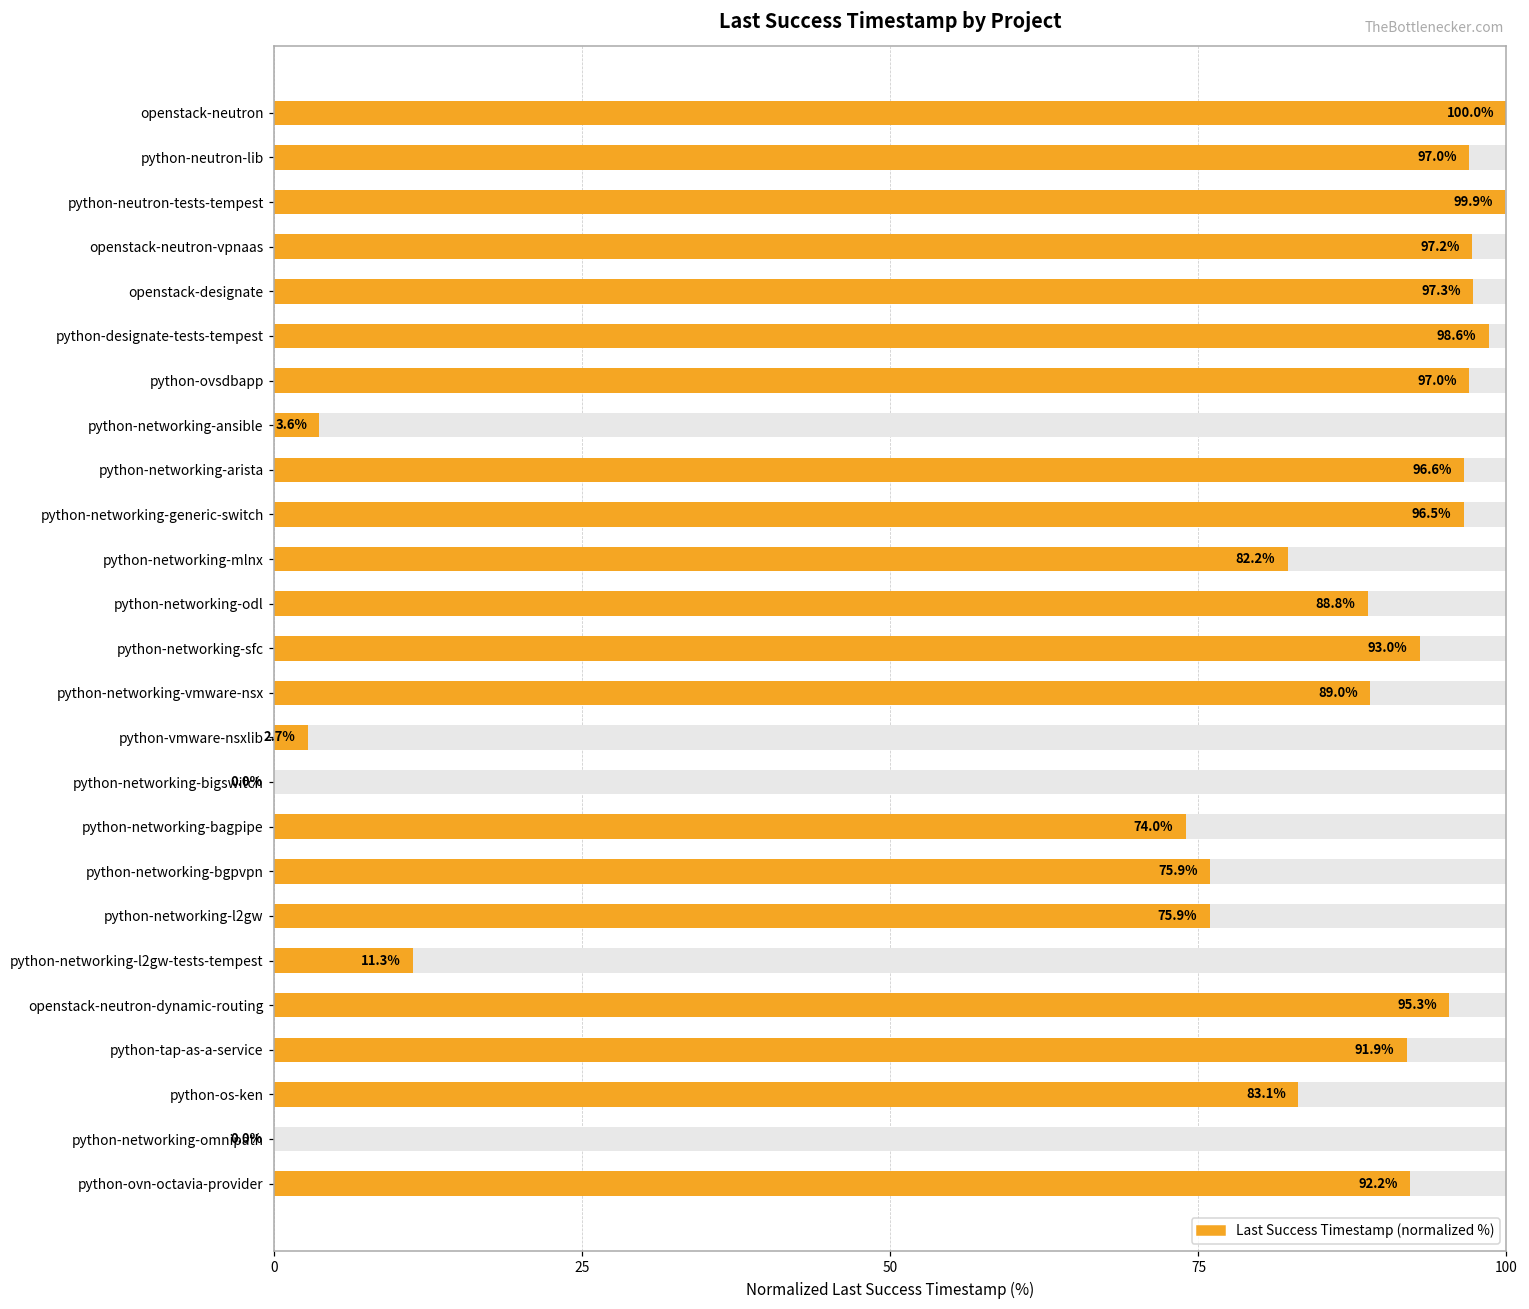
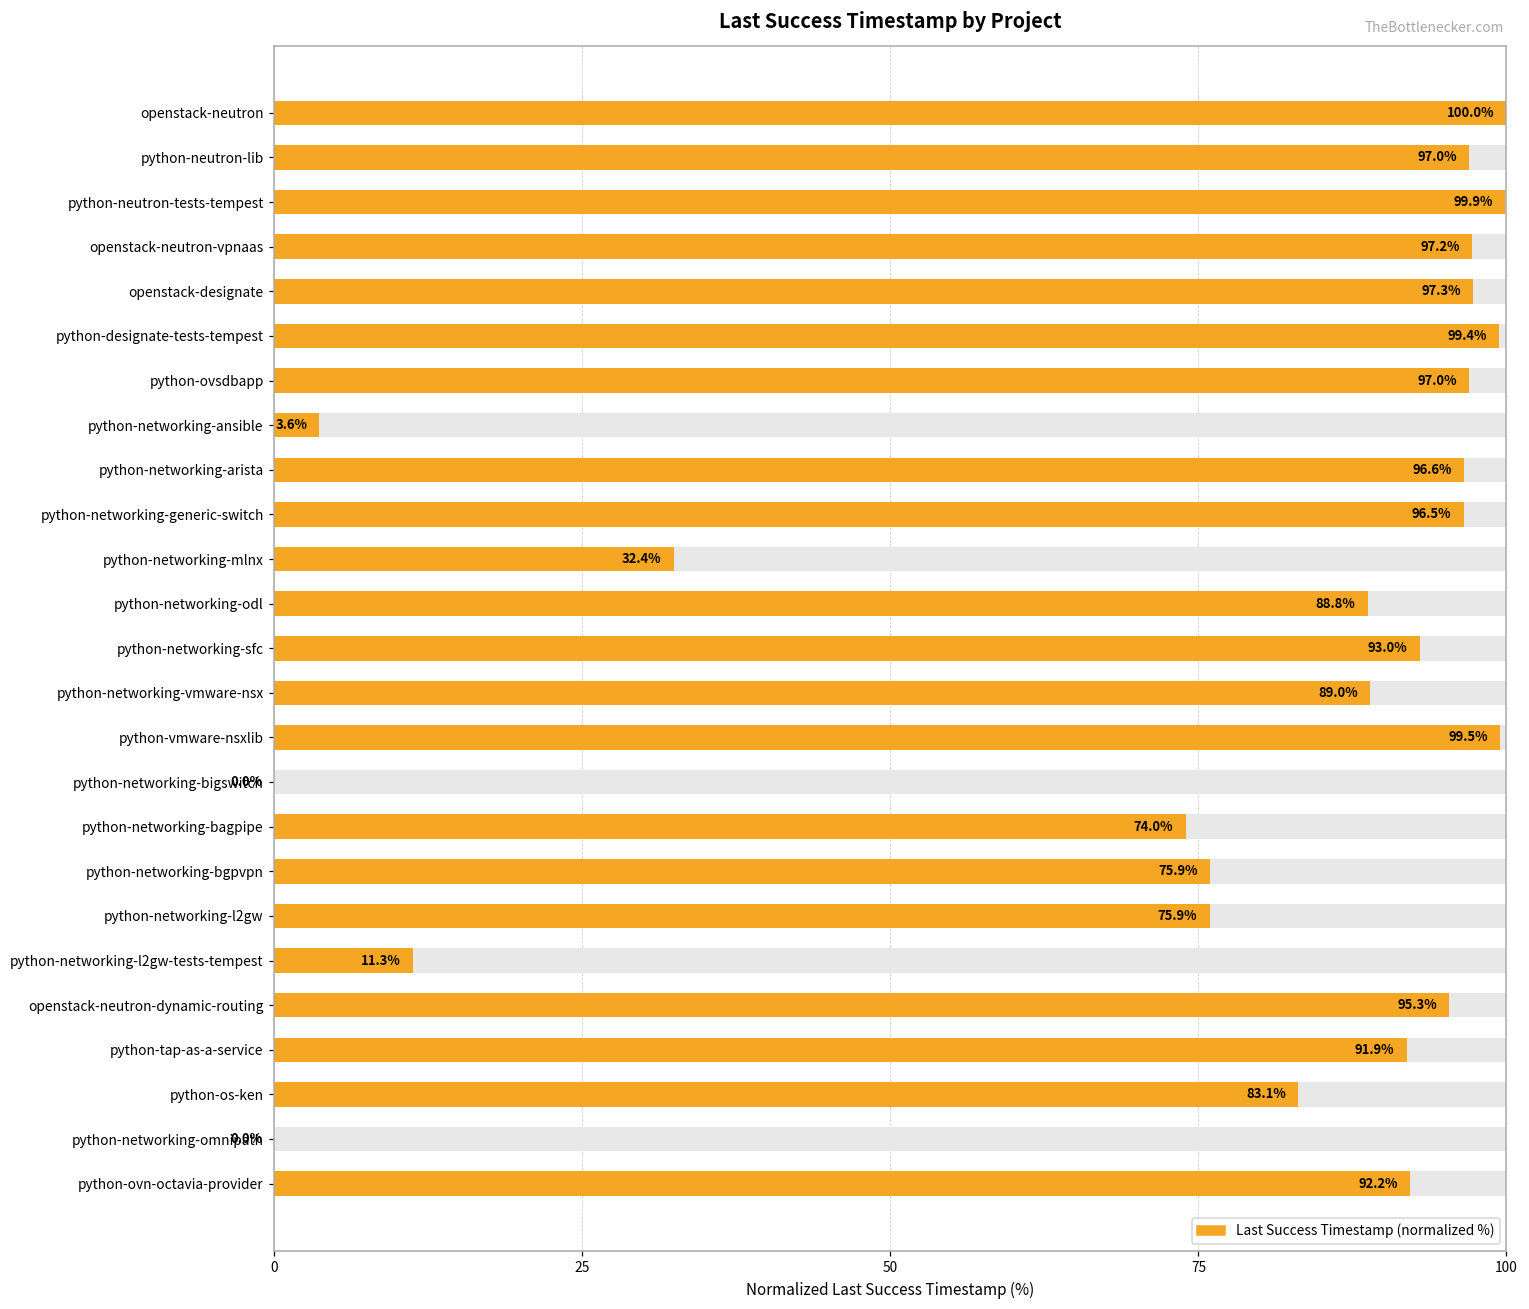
Last Success Timestamp (normalized %), python-designate-tests-tempest: 98.6% -> 99.4%
Last Success Timestamp (normalized %), python-networking-mlnx: 82.2% -> 32.4%
Last Success Timestamp (normalized %), python-vmware-nsxlib: 2.7% -> 99.5%
